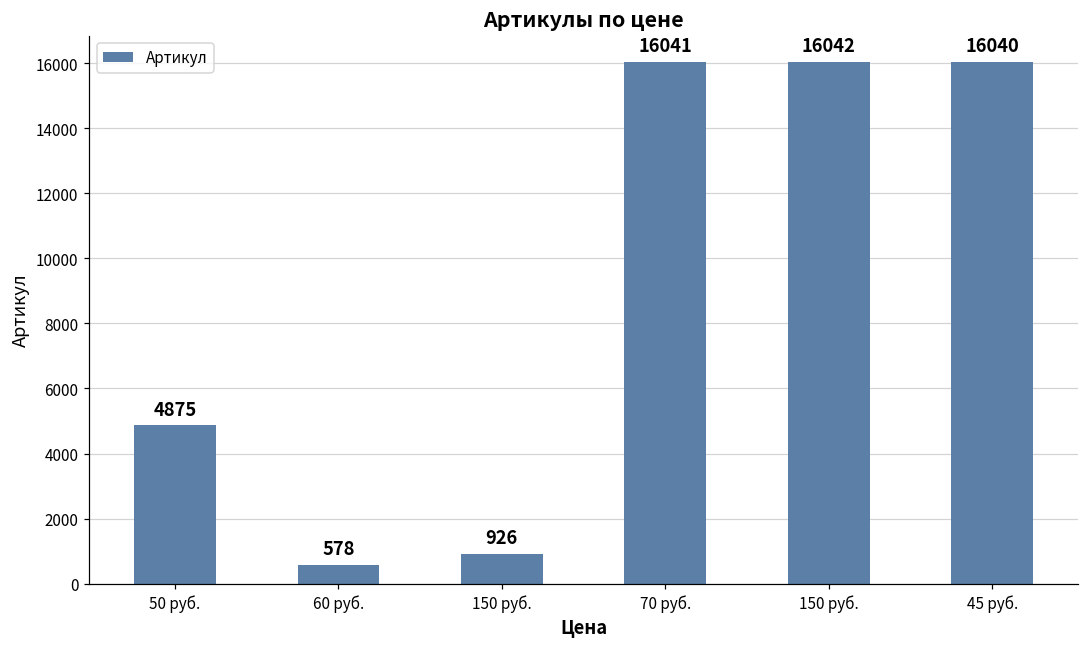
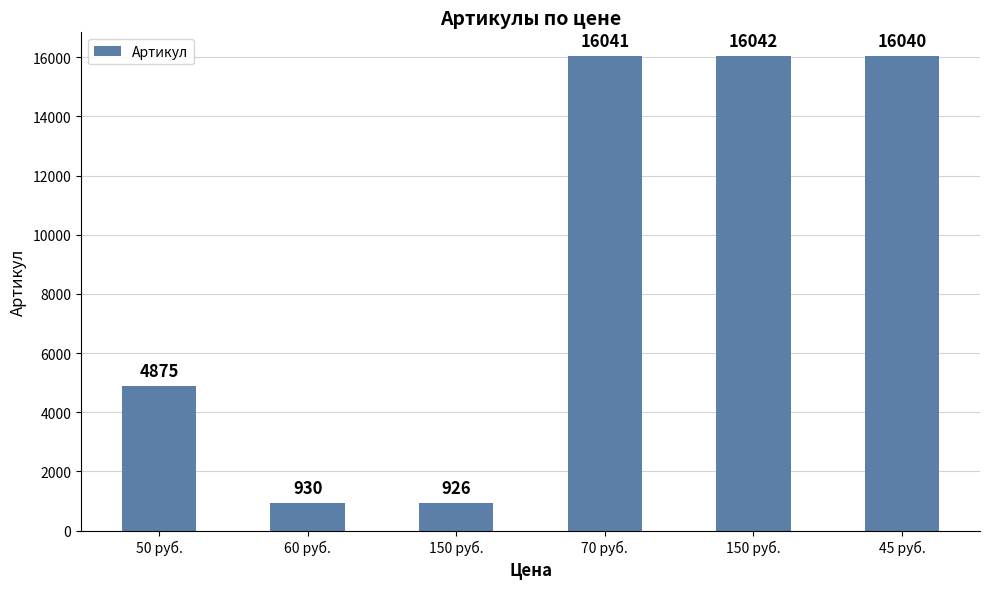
60 руб.: 578 -> 930
